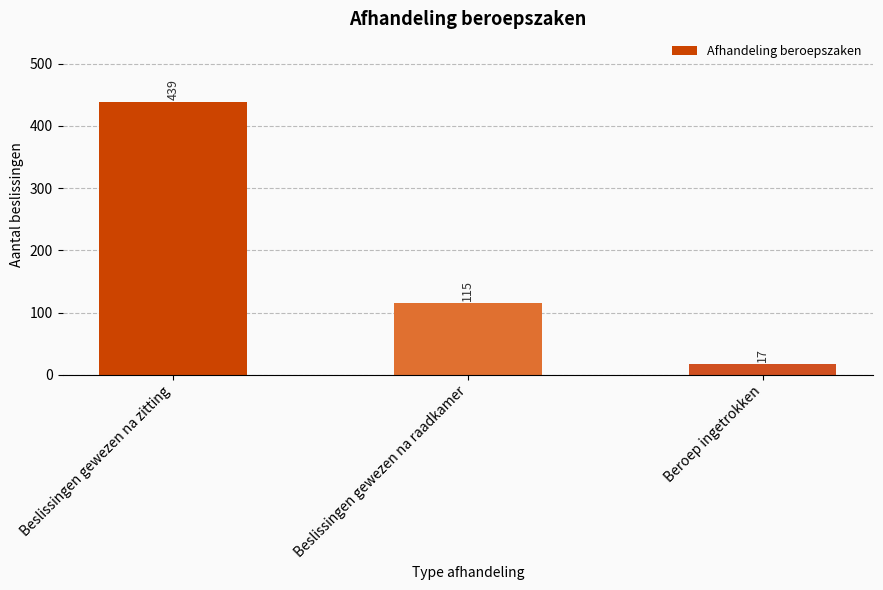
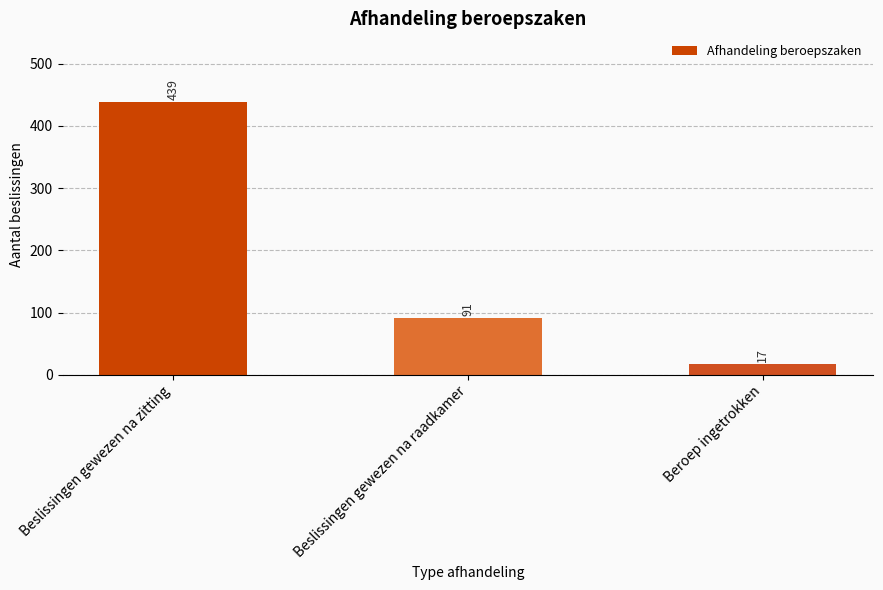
Beslissingen gewezen na raadkamer: 115 -> 91
